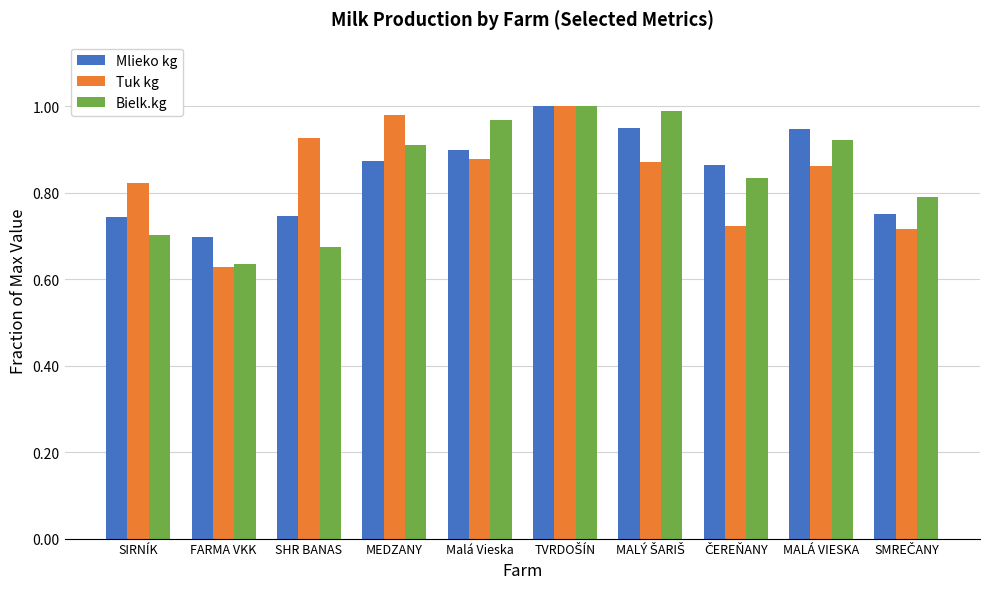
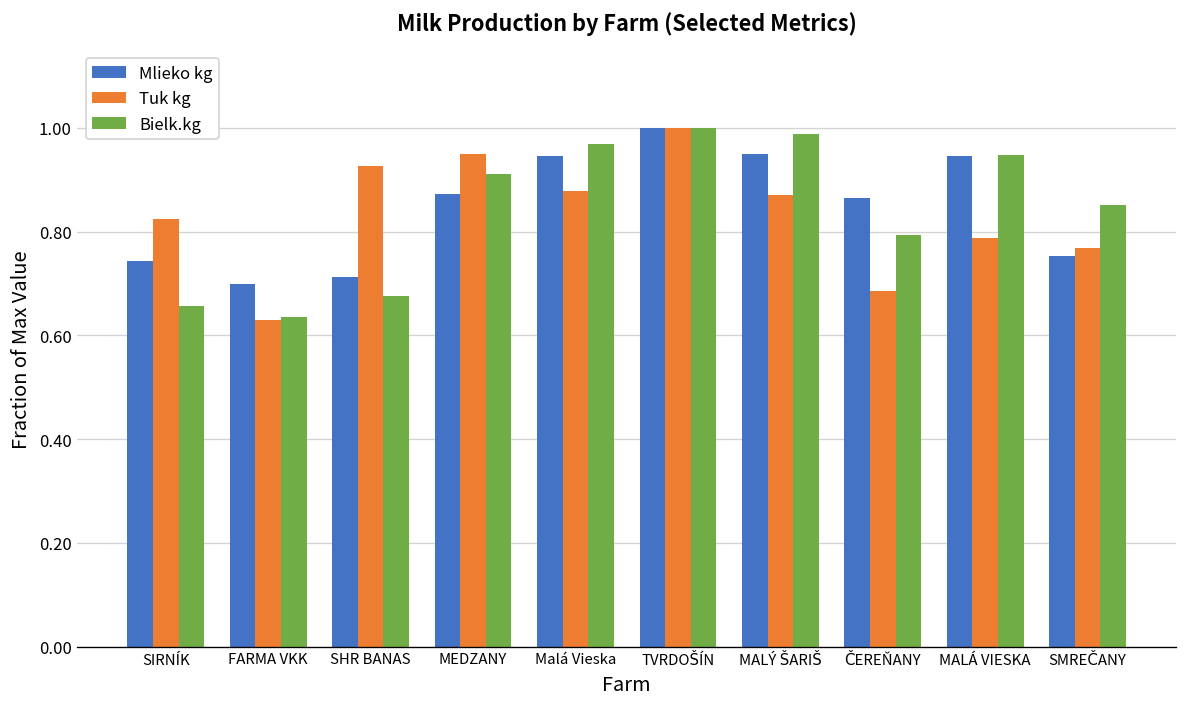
Bielk.kg, SIRNÍK: 0.70 -> 0.66
Mlieko kg, SHR BANAS: 0.75 -> 0.71
Tuk kg, MEDZANY: 0.98 -> 0.95
Mlieko kg, Malá Vieska: 0.90 -> 0.95
Tuk kg, ČEREŇANY: 0.72 -> 0.69
Bielk.kg, ČEREŇANY: 0.83 -> 0.79
Tuk kg, MALÁ VIESKA: 0.86 -> 0.79
Bielk.kg, MALÁ VIESKA: 0.92 -> 0.95
Tuk kg, SMREČANY: 0.72 -> 0.77
Bielk.kg, SMREČANY: 0.79 -> 0.85
